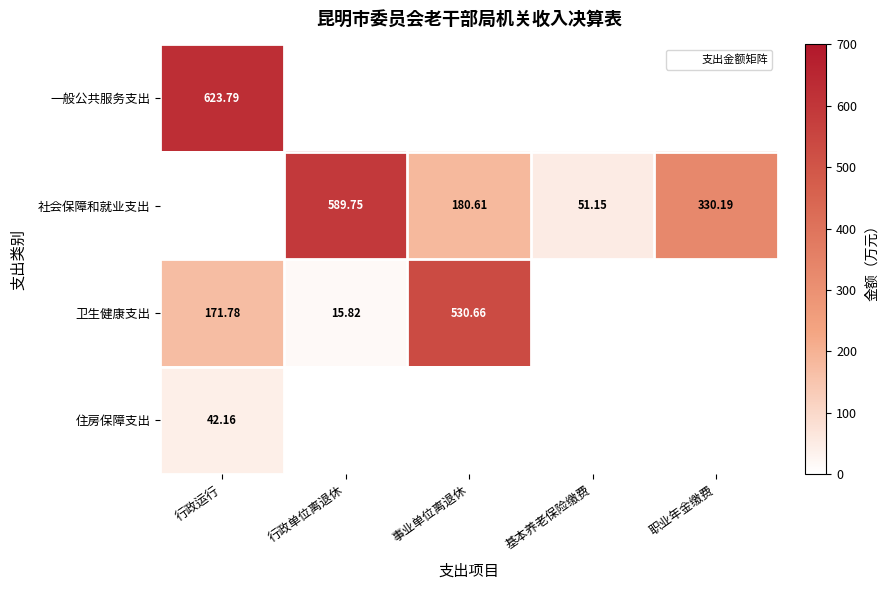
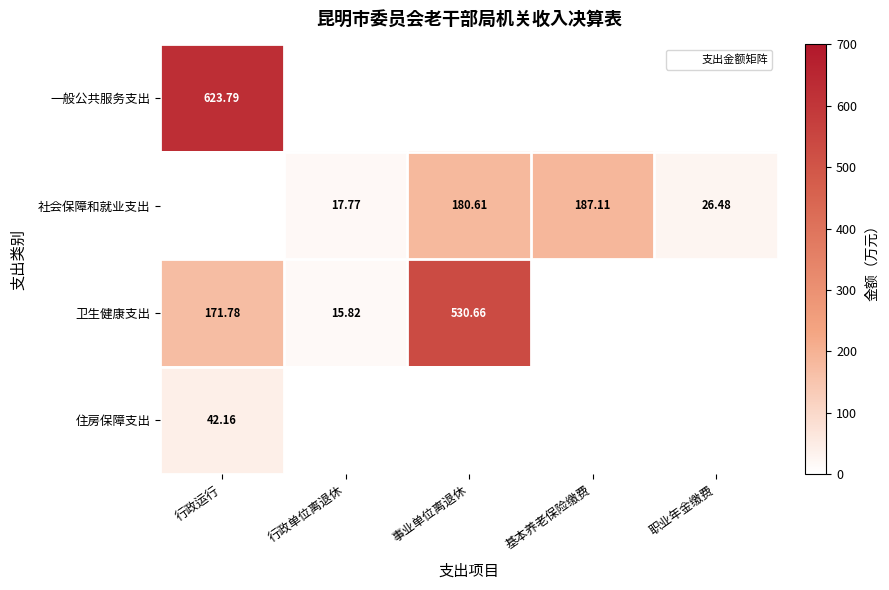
社会保障和就业支出, 行政单位离退休: 589.75 -> 17.77
社会保障和就业支出, 基本养老保险缴费: 51.15 -> 187.11
社会保障和就业支出, 职业年金缴费: 330.19 -> 26.48
